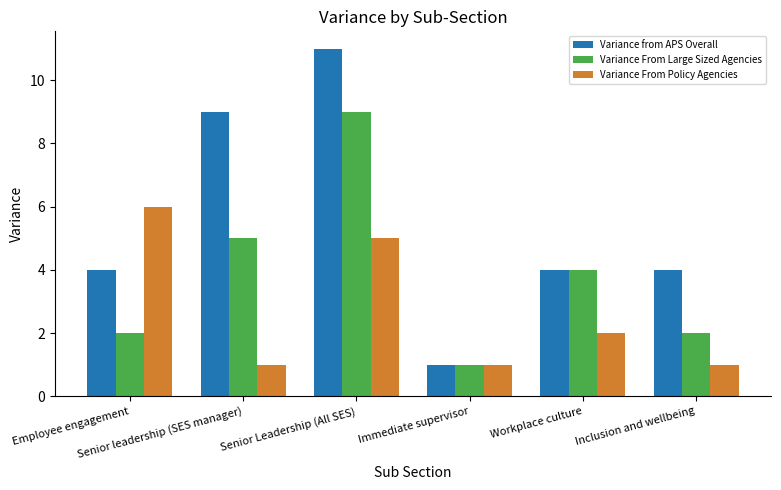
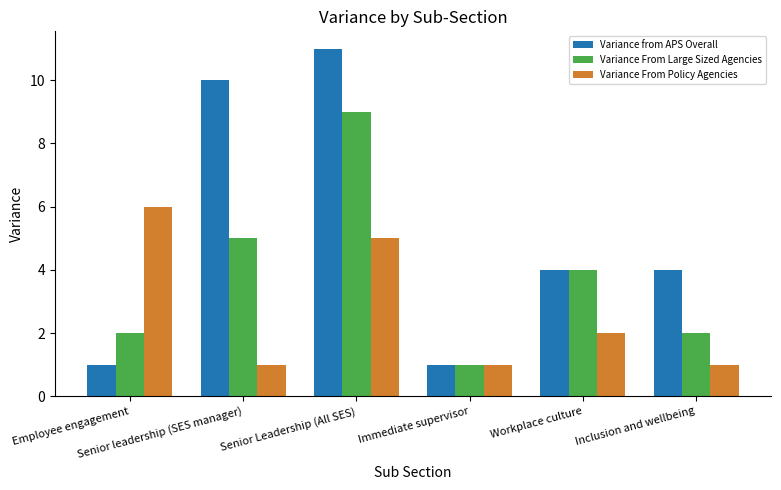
Variance from APS Overall, Employee engagement: 4 -> 1
Variance from APS Overall, Senior leadership (SES manager): 9 -> 10
